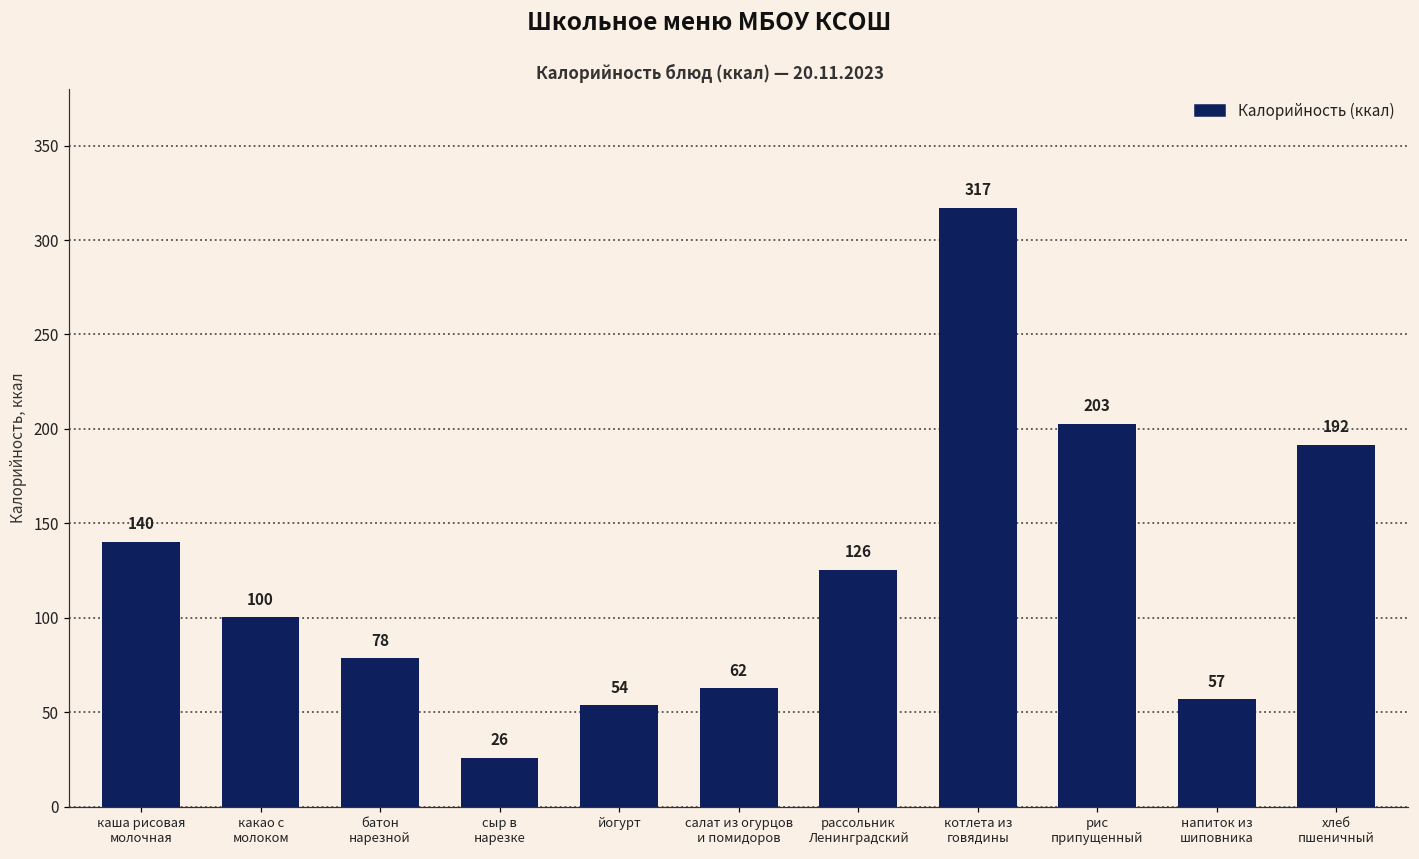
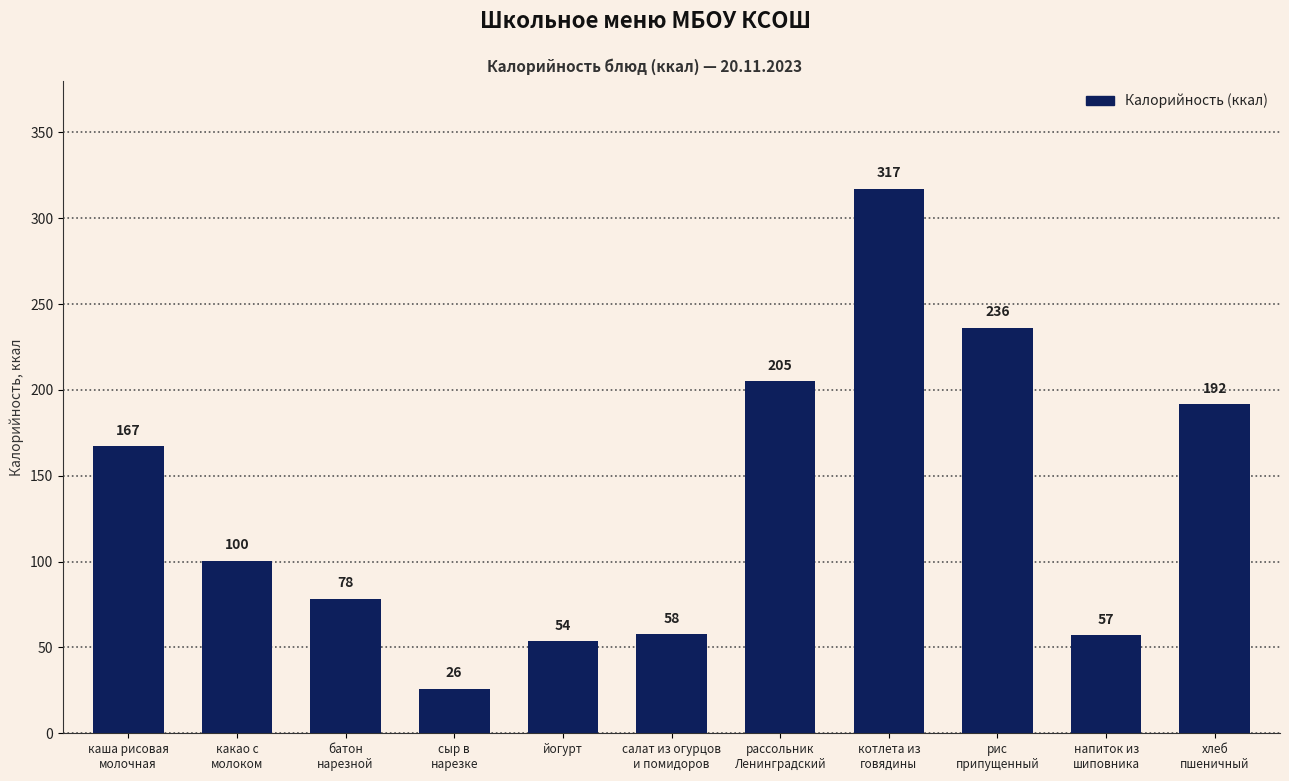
каша рисовая молочная: 140 -> 167
салат из огурцов и помидоров: 62 -> 58
рассольник Ленинградский: 126 -> 205
рис припущенный: 203 -> 236
